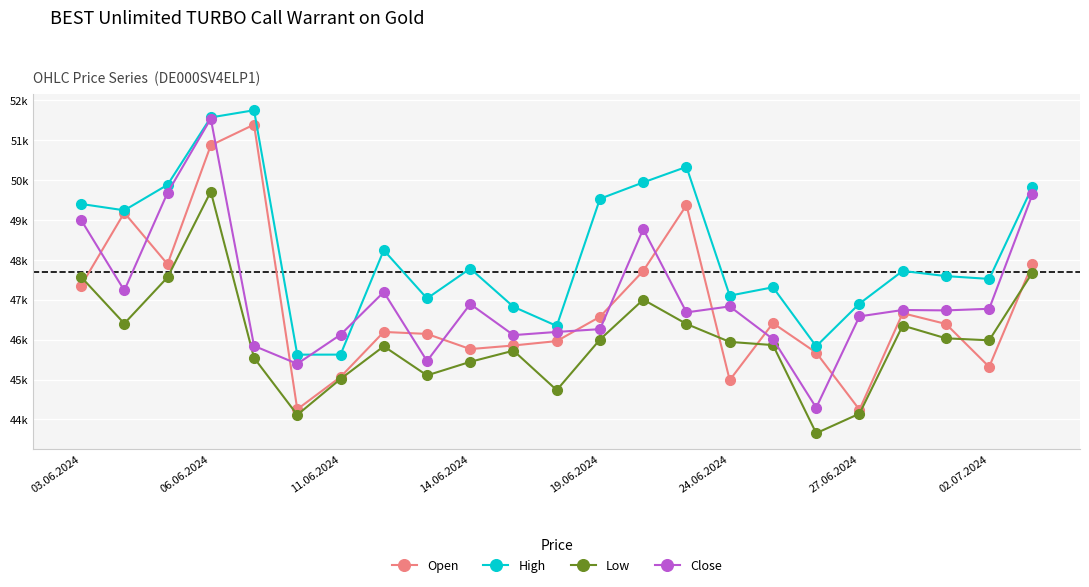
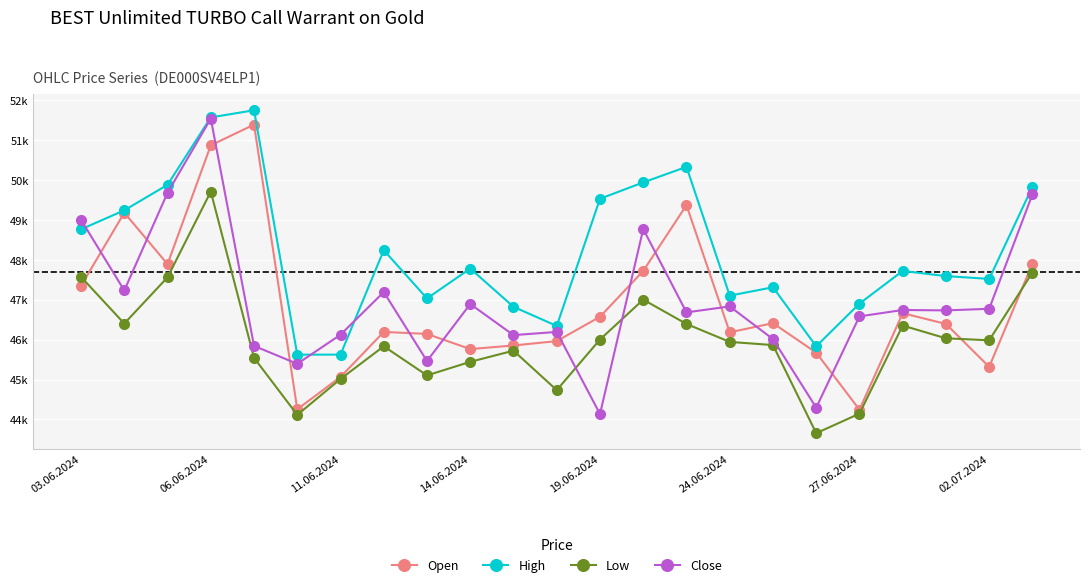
High, 03.06.2024: 49400 -> 48800
Close, 19.06.2024: 46300 -> 44100
Open, 24.06.2024: 45000 -> 46200
